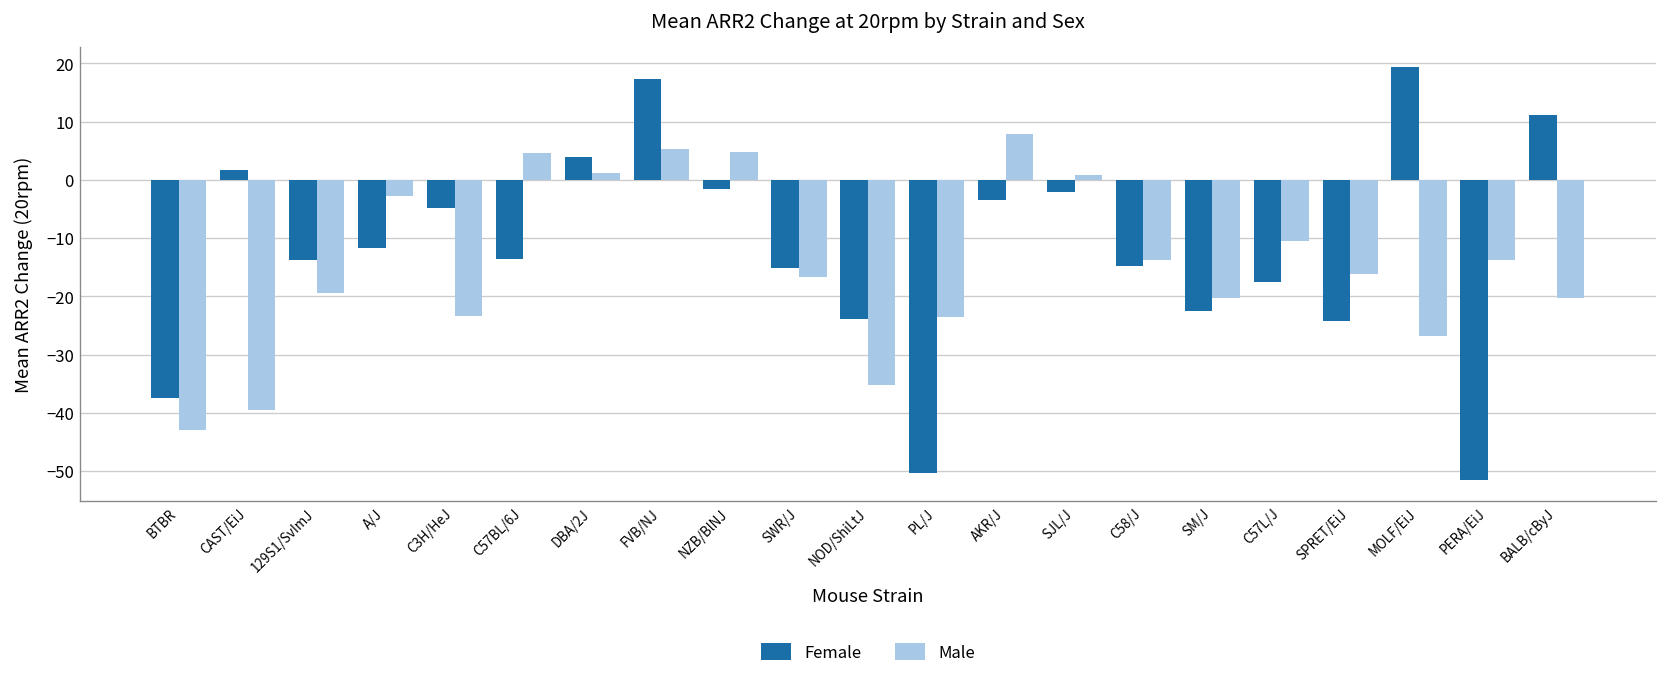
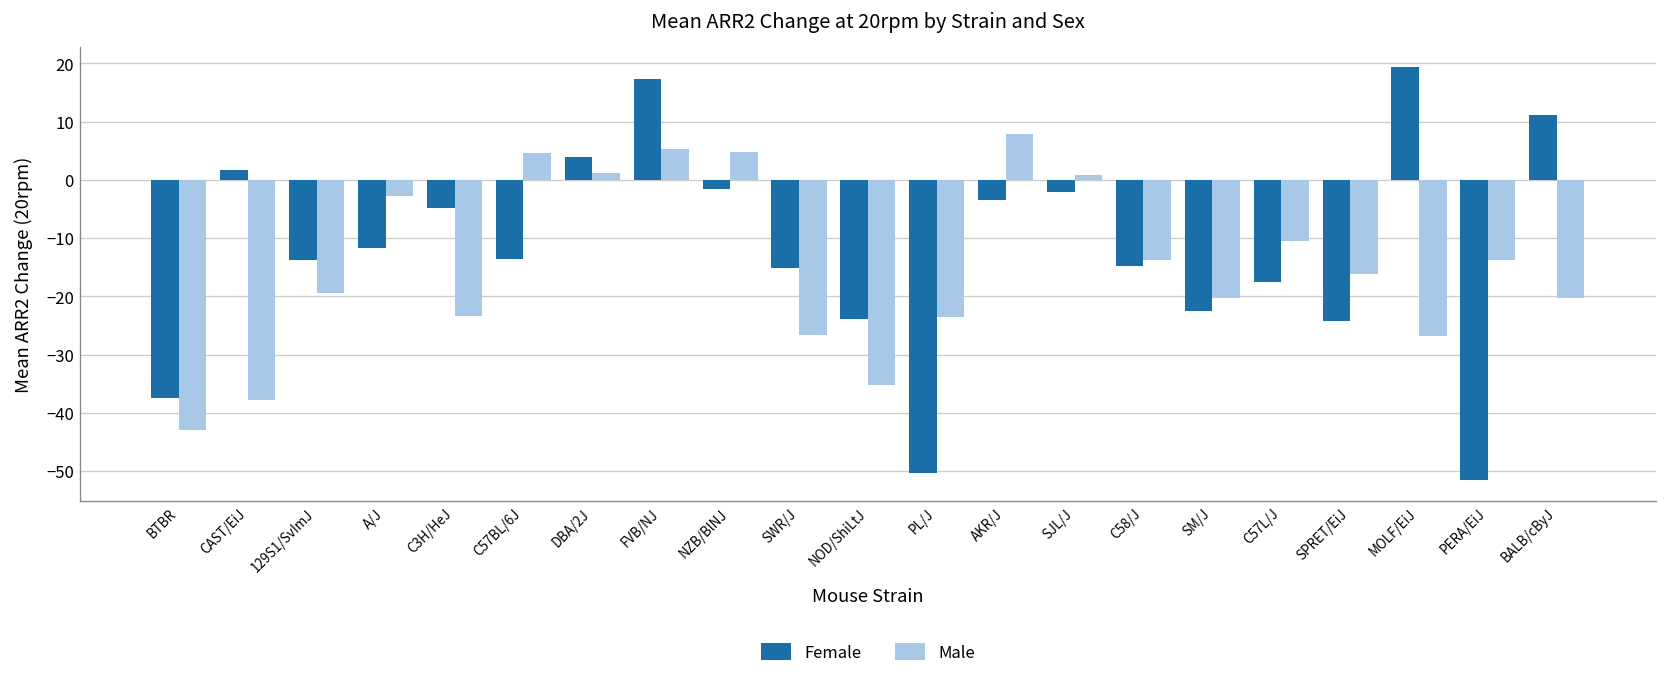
Male, CAST/EiJ: -40 -> -38
Male, SWR/J: -17 -> -27
